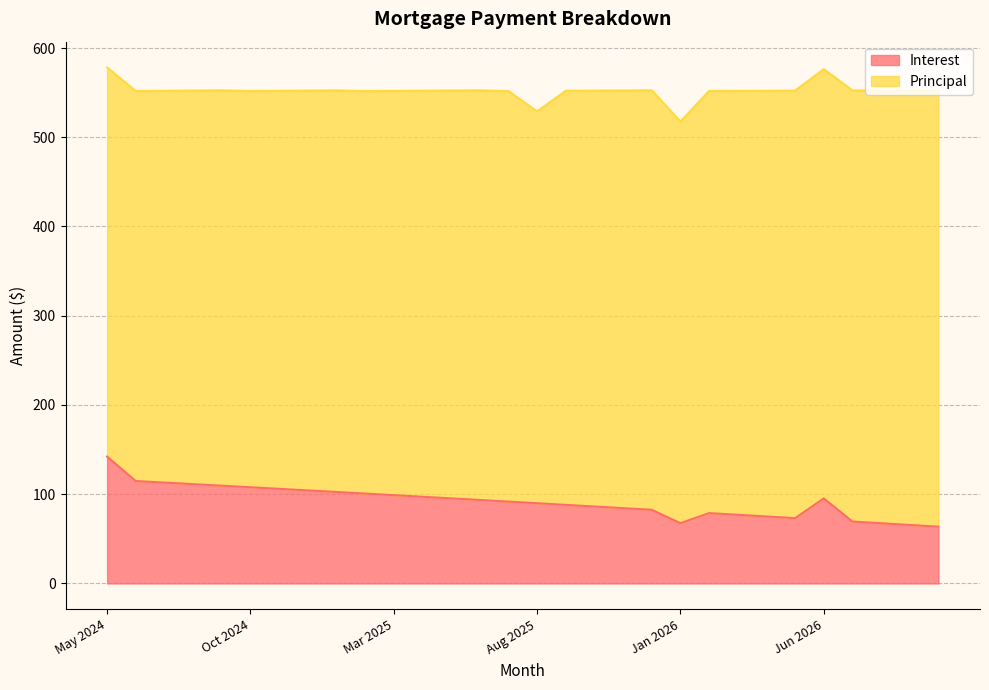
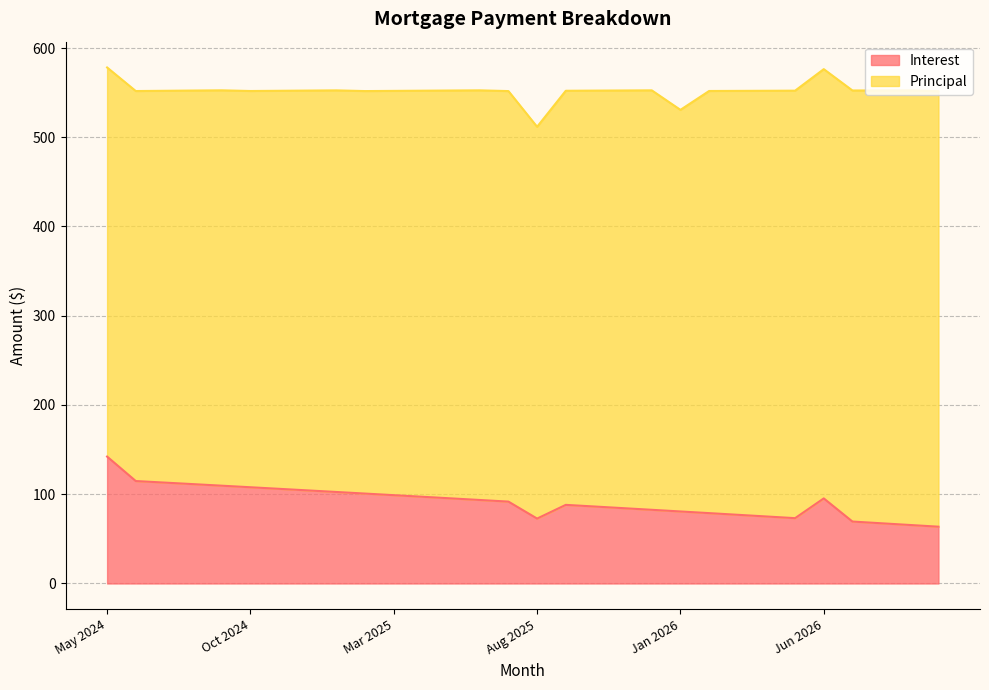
Interest, Aug 2025: 90 -> 70
Interest, Jan 2026: 70 -> 80
